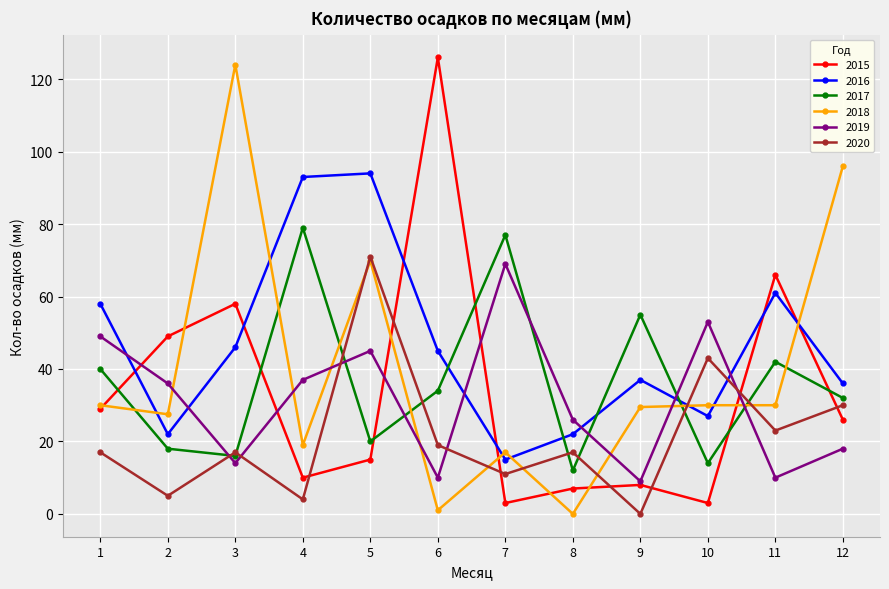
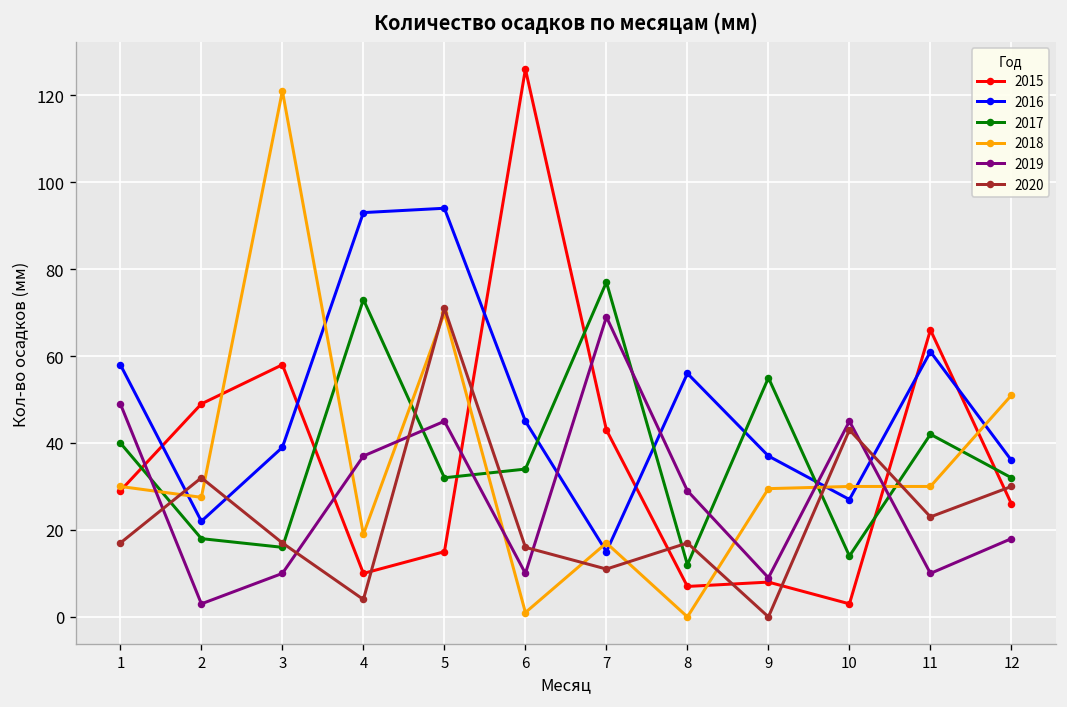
2019, 2: 36 -> 3
2020, 2: 5 -> 32
2016, 3: 46 -> 39
2018, 3: 124 -> 121
2019, 3: 14 -> 10
2017, 4: 79 -> 73
2017, 5: 20 -> 32
2020, 6: 19 -> 16
2015, 7: 3 -> 43
2016, 8: 22 -> 56
2019, 8: 26 -> 29
2019, 10: 53 -> 45
2018, 12: 96 -> 51
